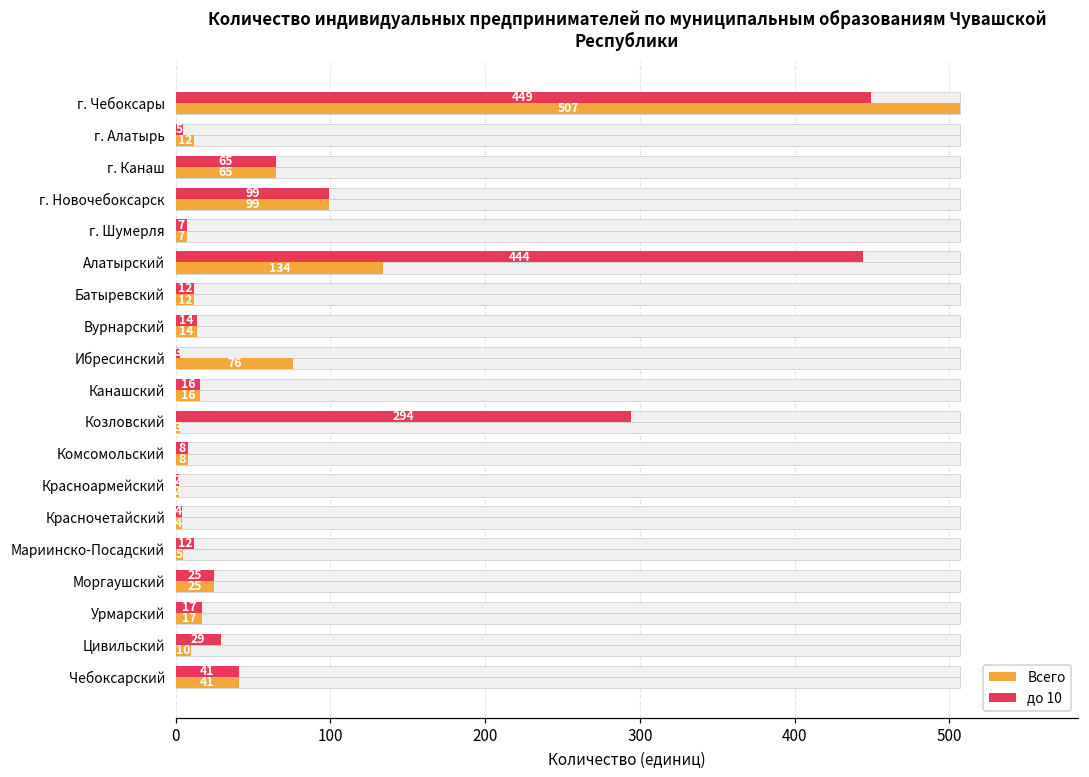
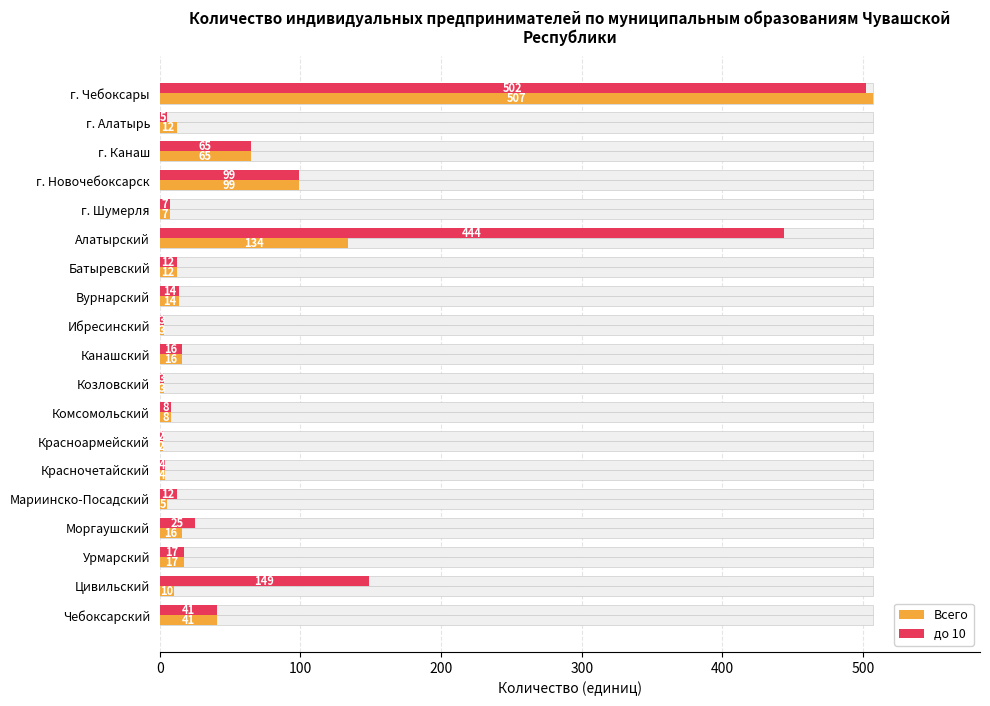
до 10, г. Чебоксары: 449 -> 502
Всего, Ибресинский: 76 -> 3
до 10, Козловский: 294 -> 3
Всего, Моргаушский: 25 -> 16
до 10, Цивильский: 29 -> 149
